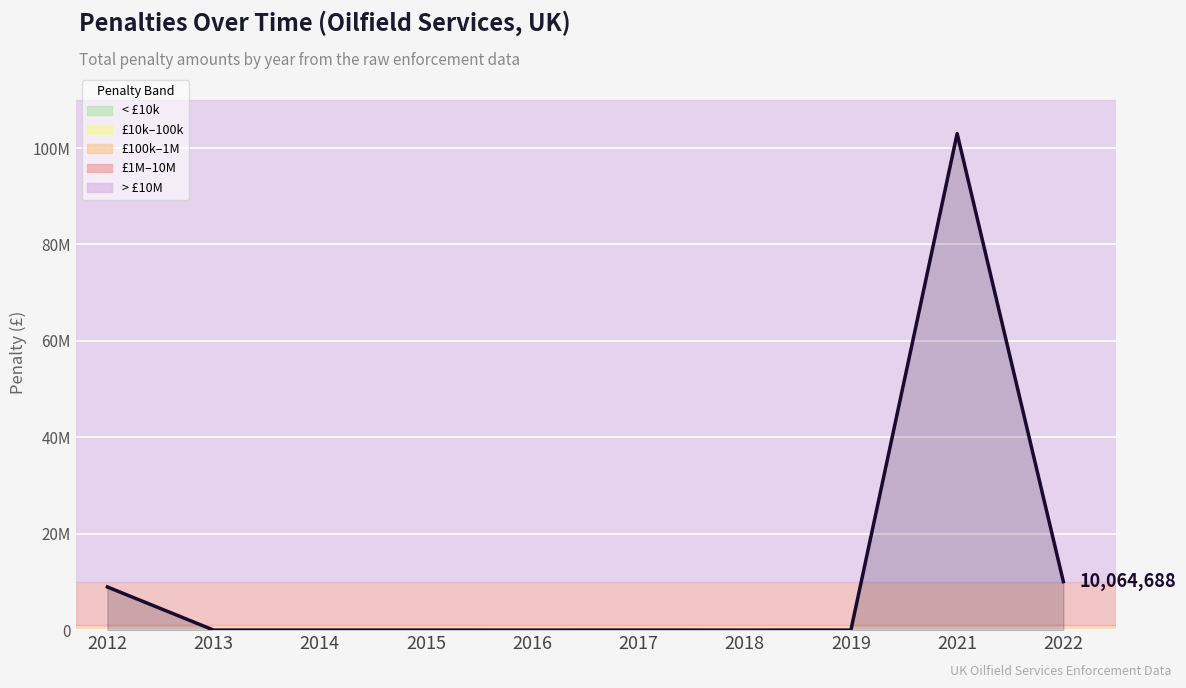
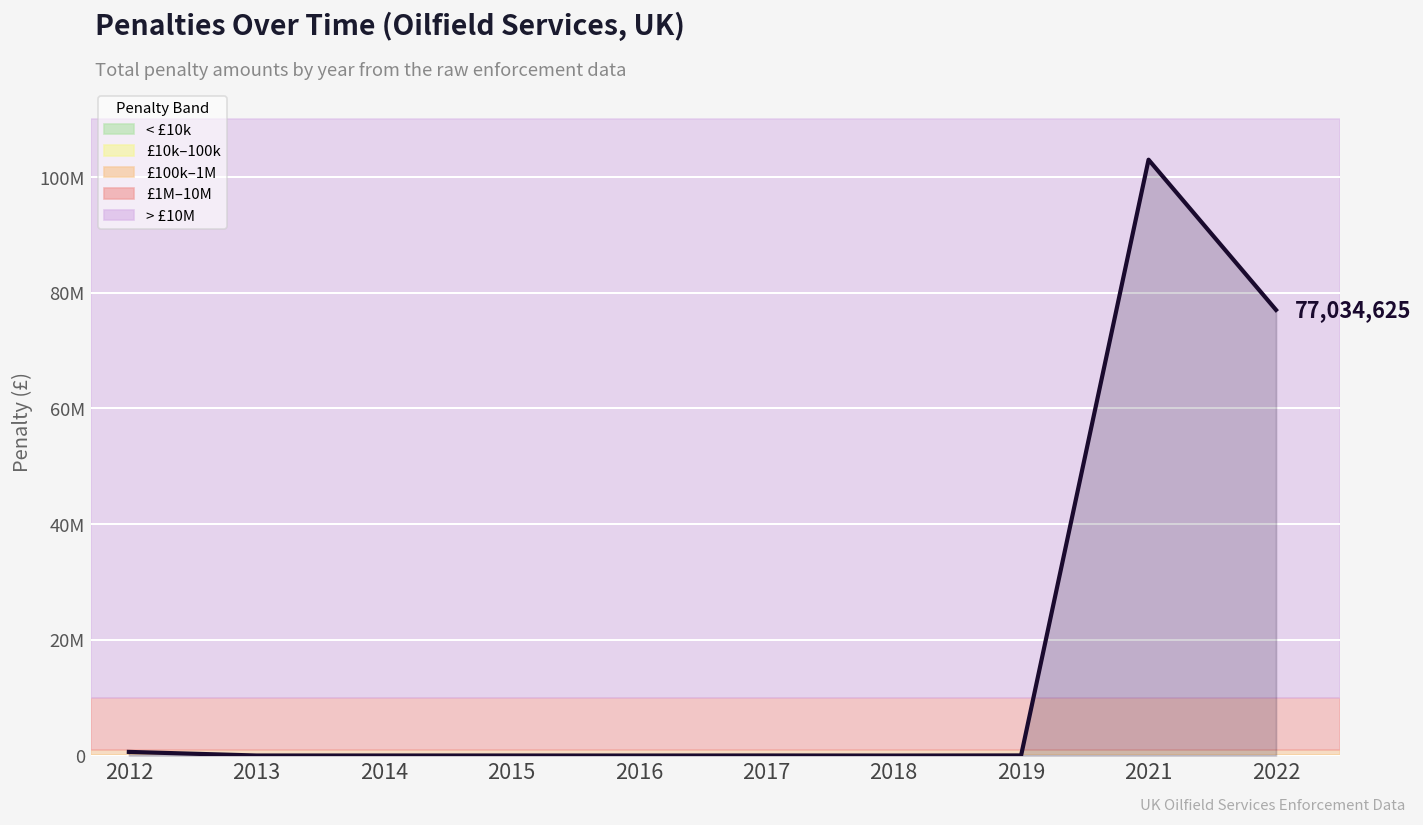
2012: 9000000 -> 1000000
2022: 10,064,688 -> 77,034,625
